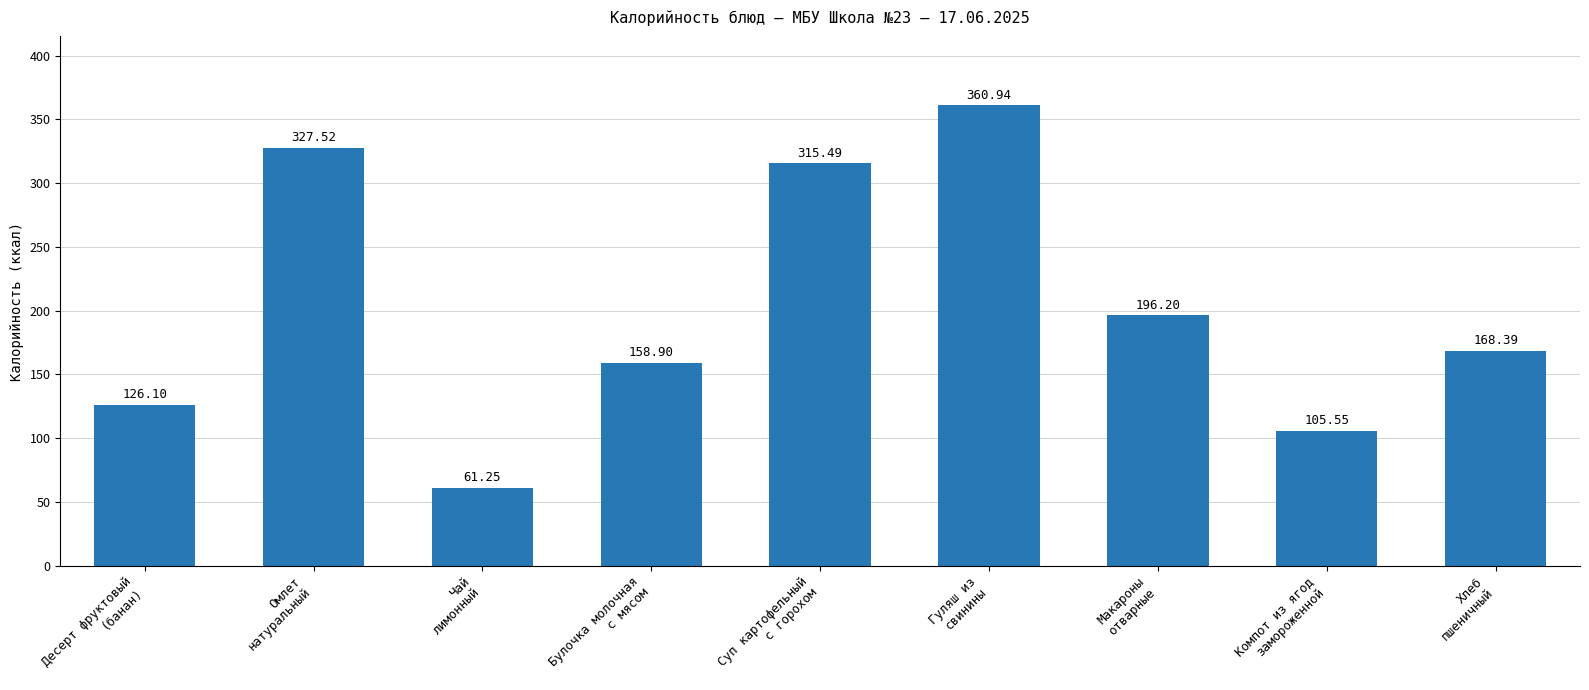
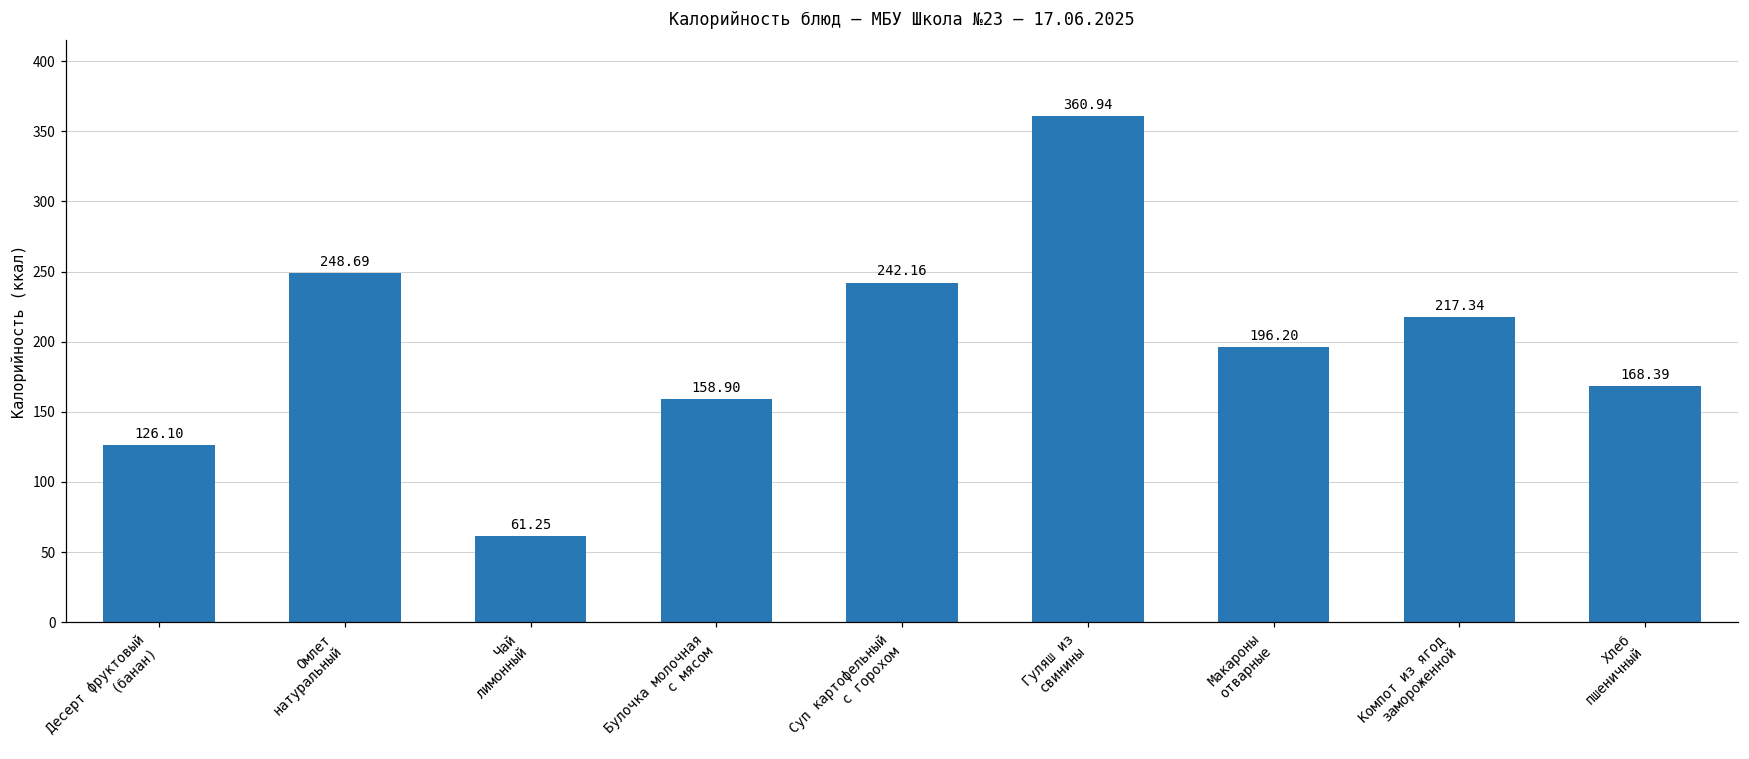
Омлет натуральный: 327.52 -> 248.69
Суп картофельный с горохом: 315.49 -> 242.16
Компот из ягод замороженной: 105.55 -> 217.34
